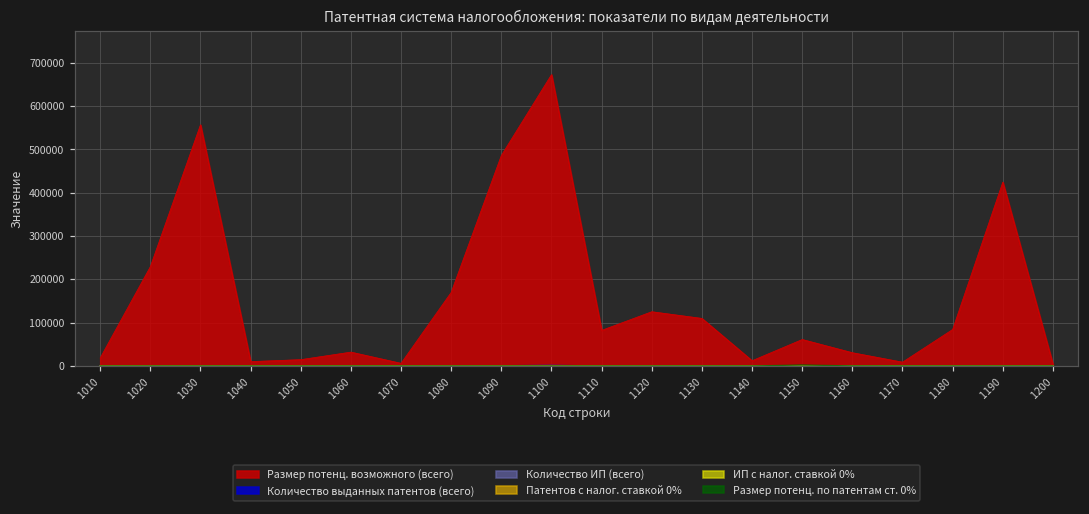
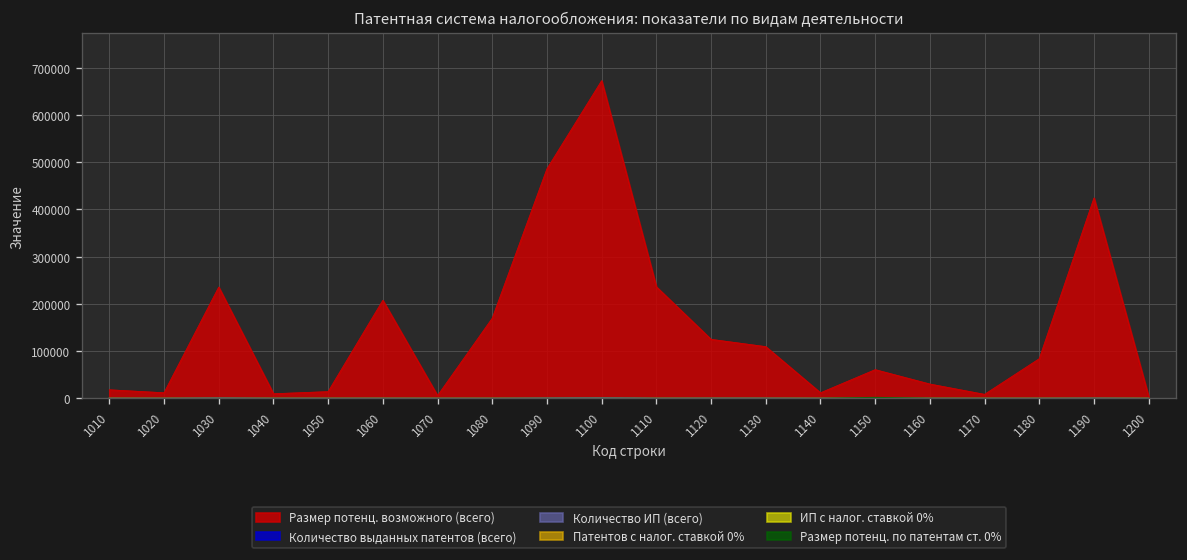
Размер потенц. возможного (всего), 1020: 230000 -> 10000
Размер потенц. возможного (всего), 1030: 560000 -> 240000
Размер потенц. возможного (всего), 1060: 30000 -> 210000
Размер потенц. возможного (всего), 1110: 80000 -> 240000
